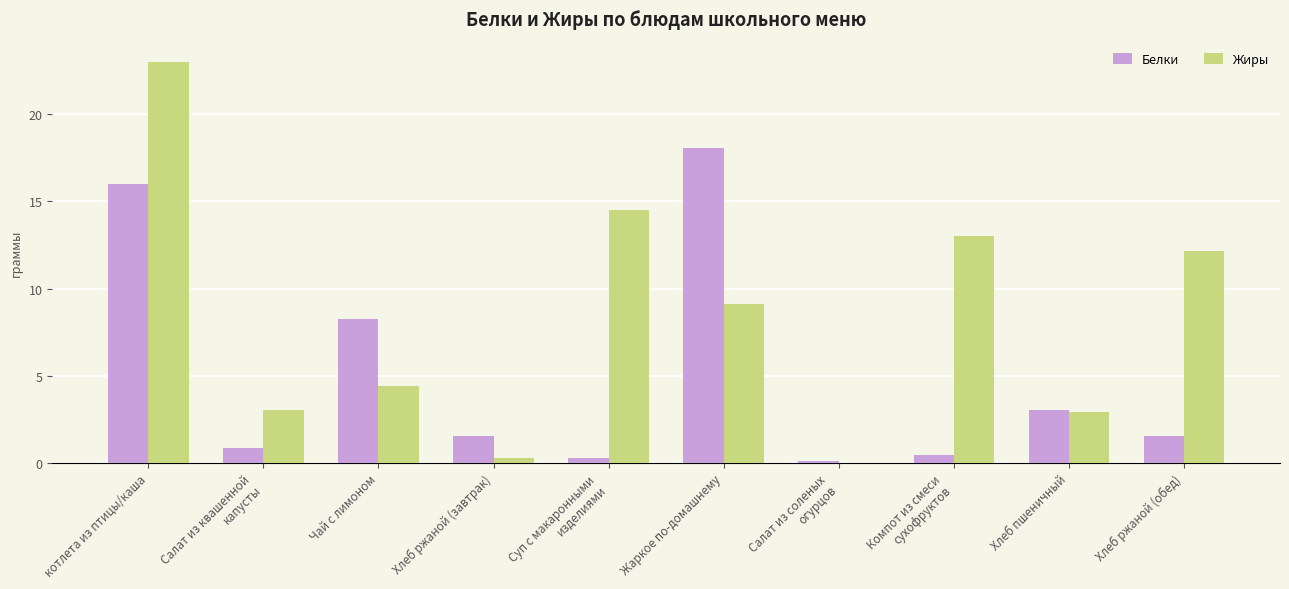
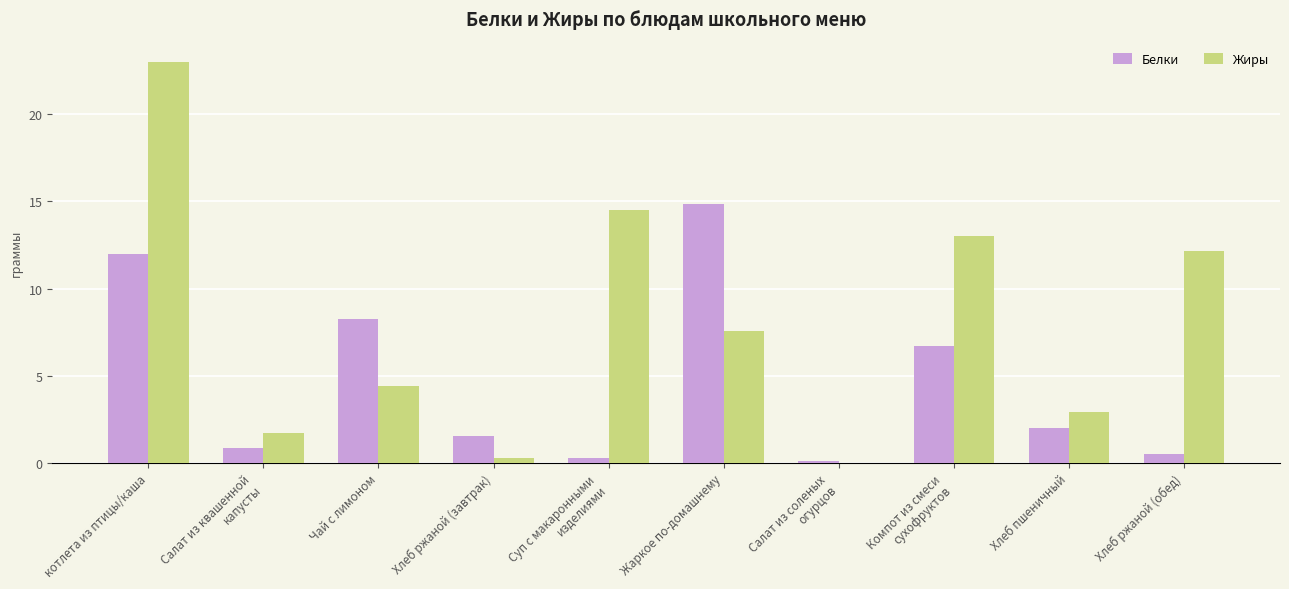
Белки, котлета из птицы/каша: 16 -> 12
Жиры, Салат из квашенной капусты: 3.0 -> 1.7
Белки, Жаркое по-домашнему: 18.1 -> 14.8
Жиры, Жаркое по-домашнему: 9.1 -> 7.6
Белки, Компот из смеси сухофруктов: 0.5 -> 6.7
Белки, Хлеб пшеничный: 3.0 -> 2.0
Белки, Хлеб ржаной (обед): 1.6 -> 0.5
